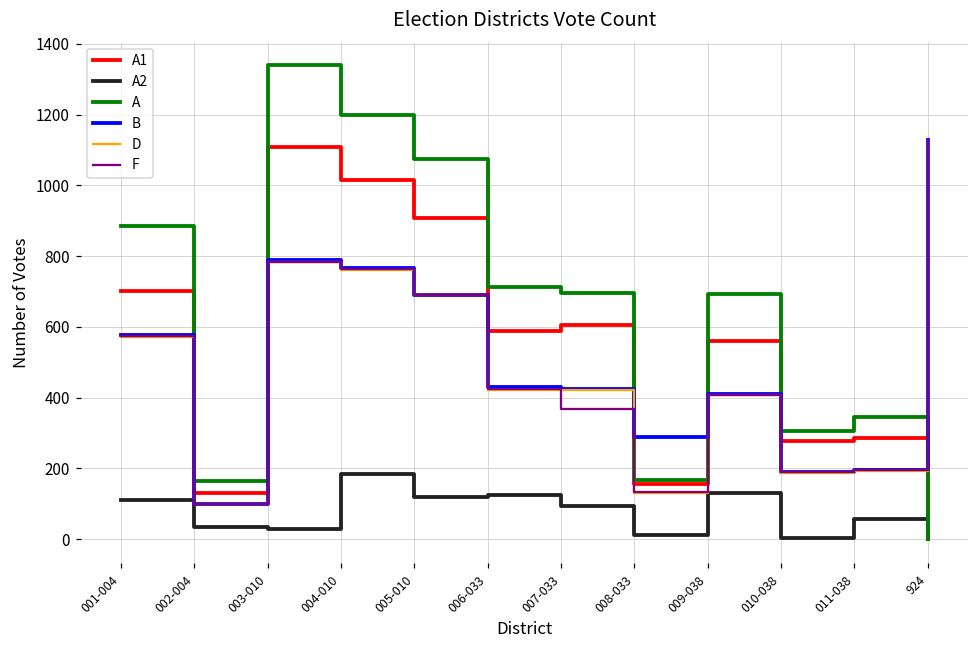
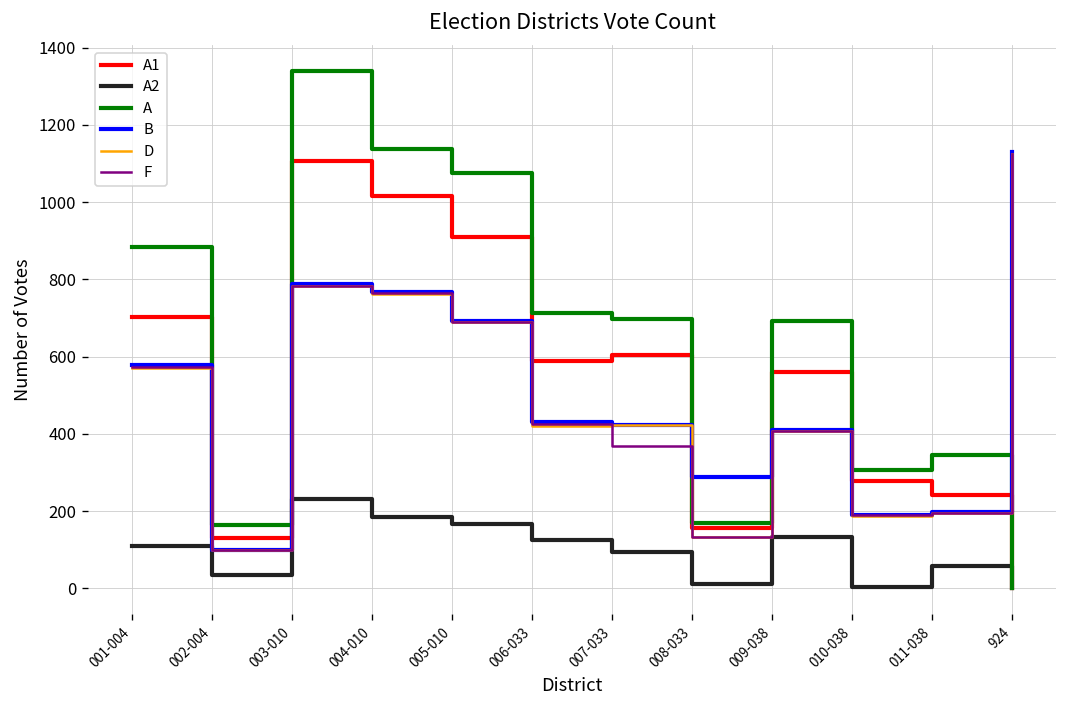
A2, 003-010: 30 -> 230
A, 004-010: 1200 -> 1140
A2, 005-010: 120 -> 170
A1, 011-038: 290 -> 240
